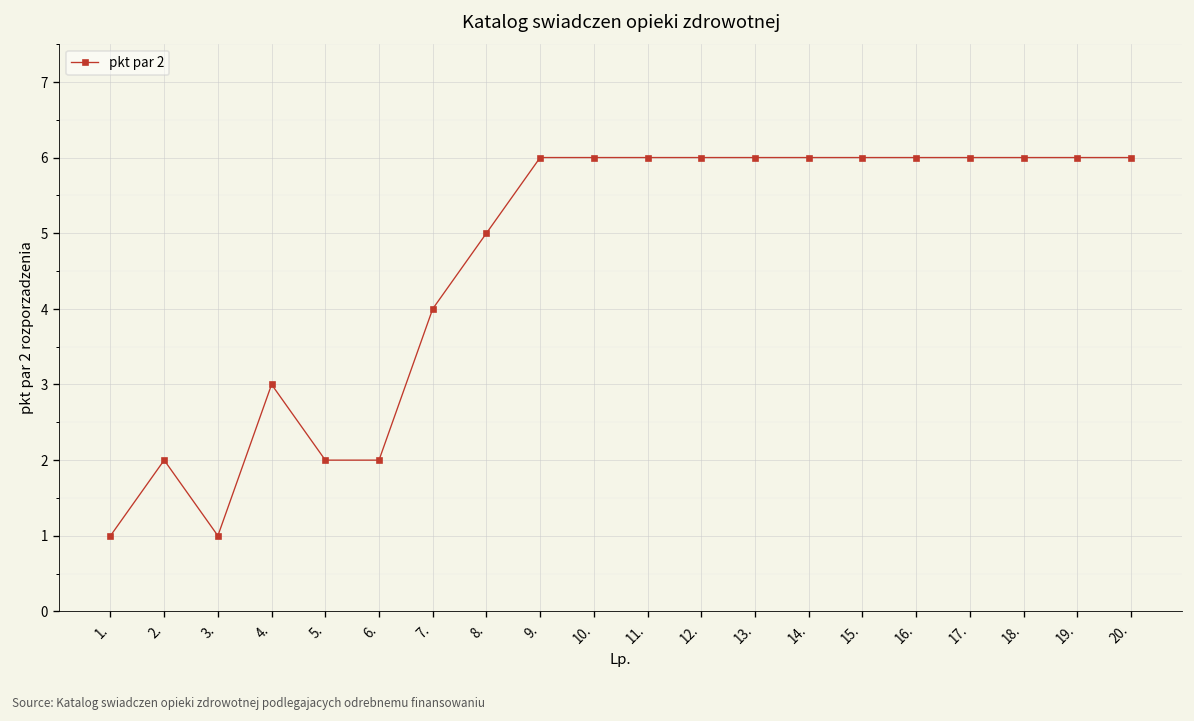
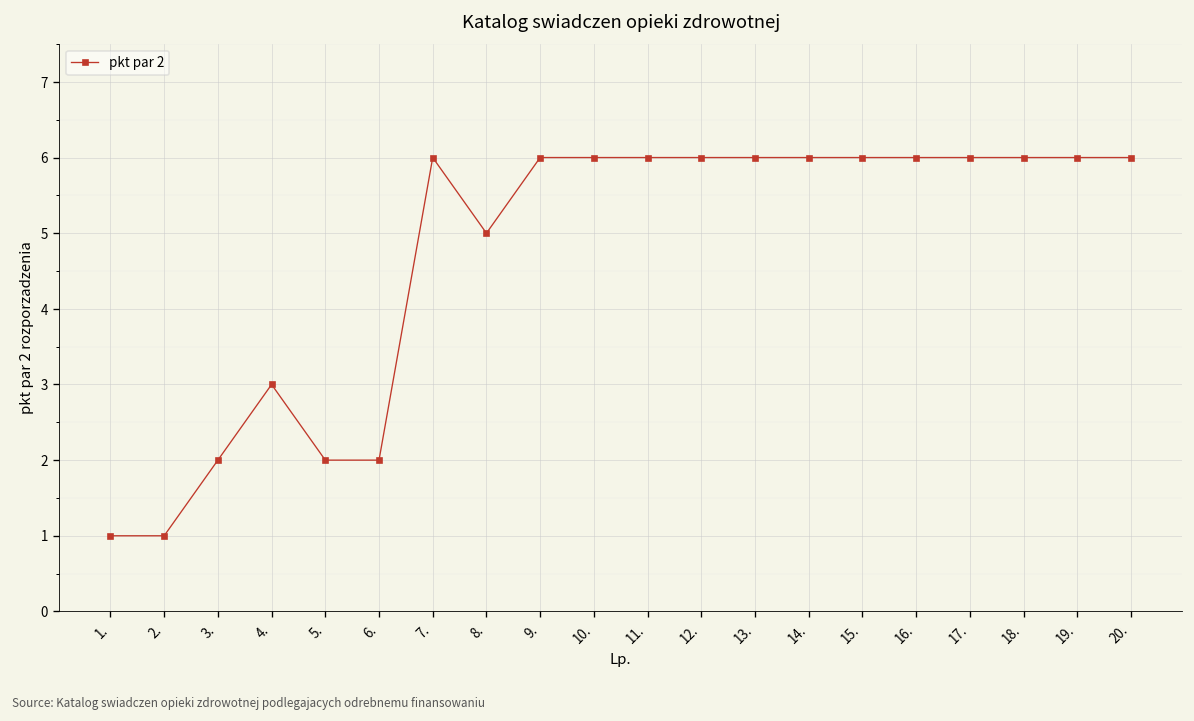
2.: 2 -> 1
3.: 1 -> 2
7.: 4 -> 6
